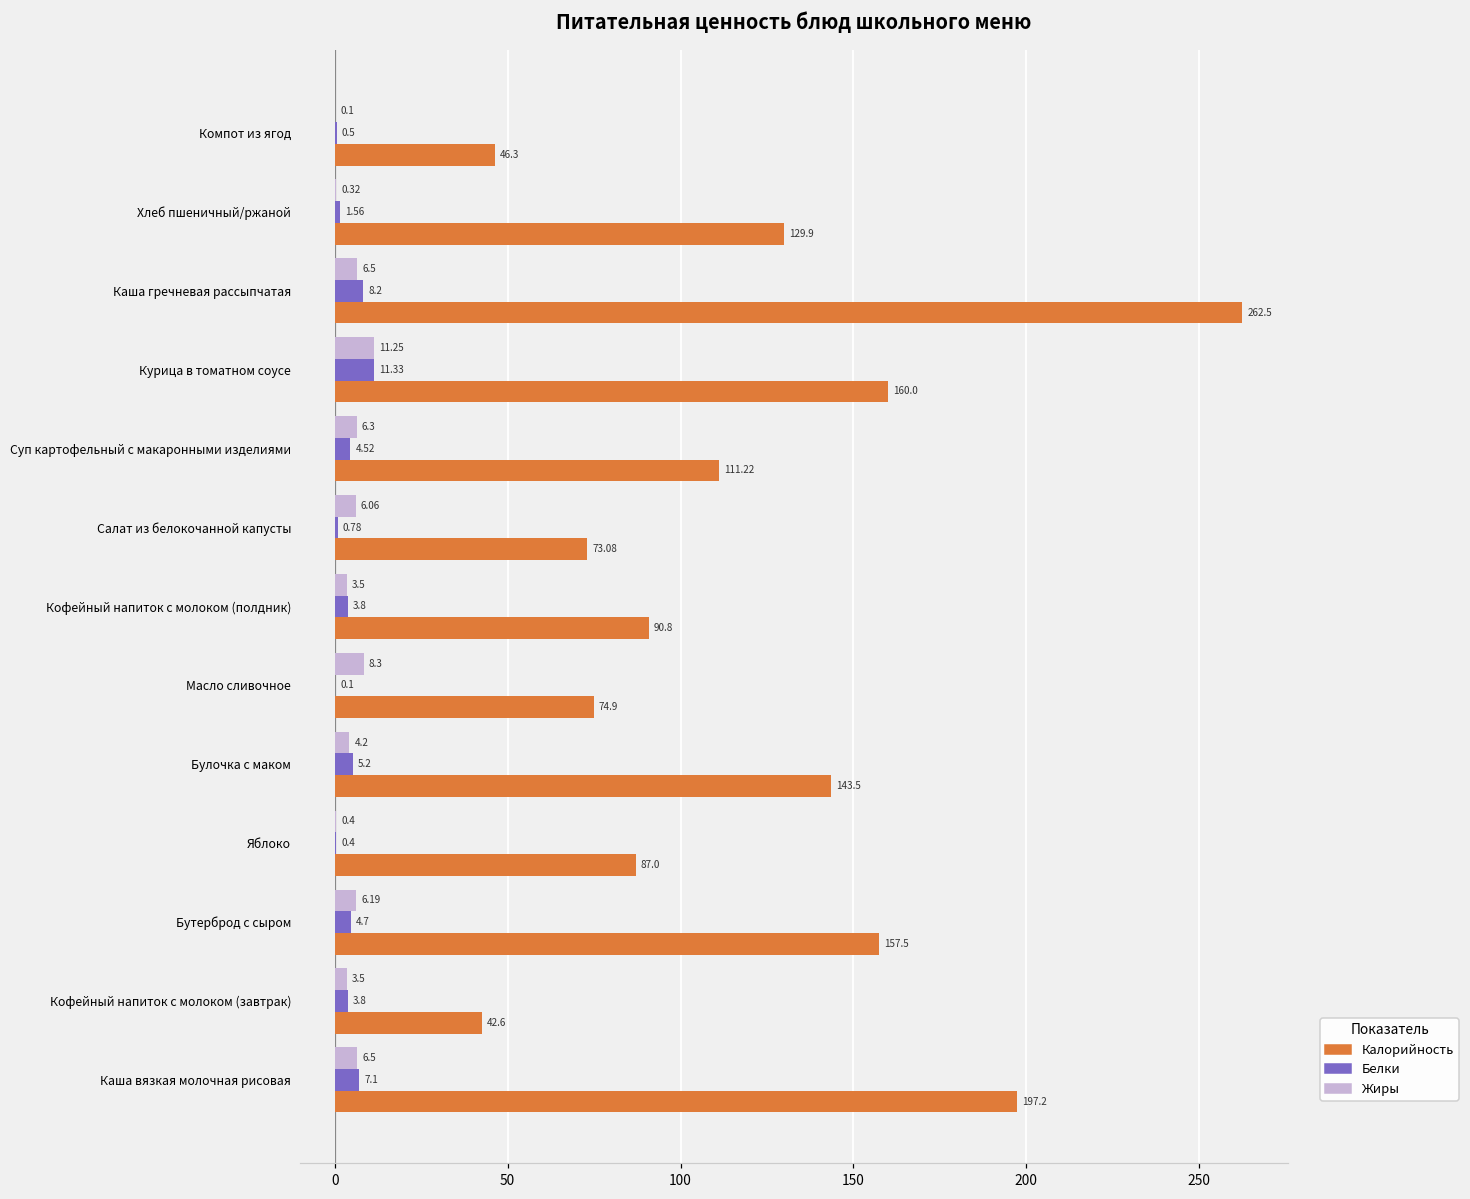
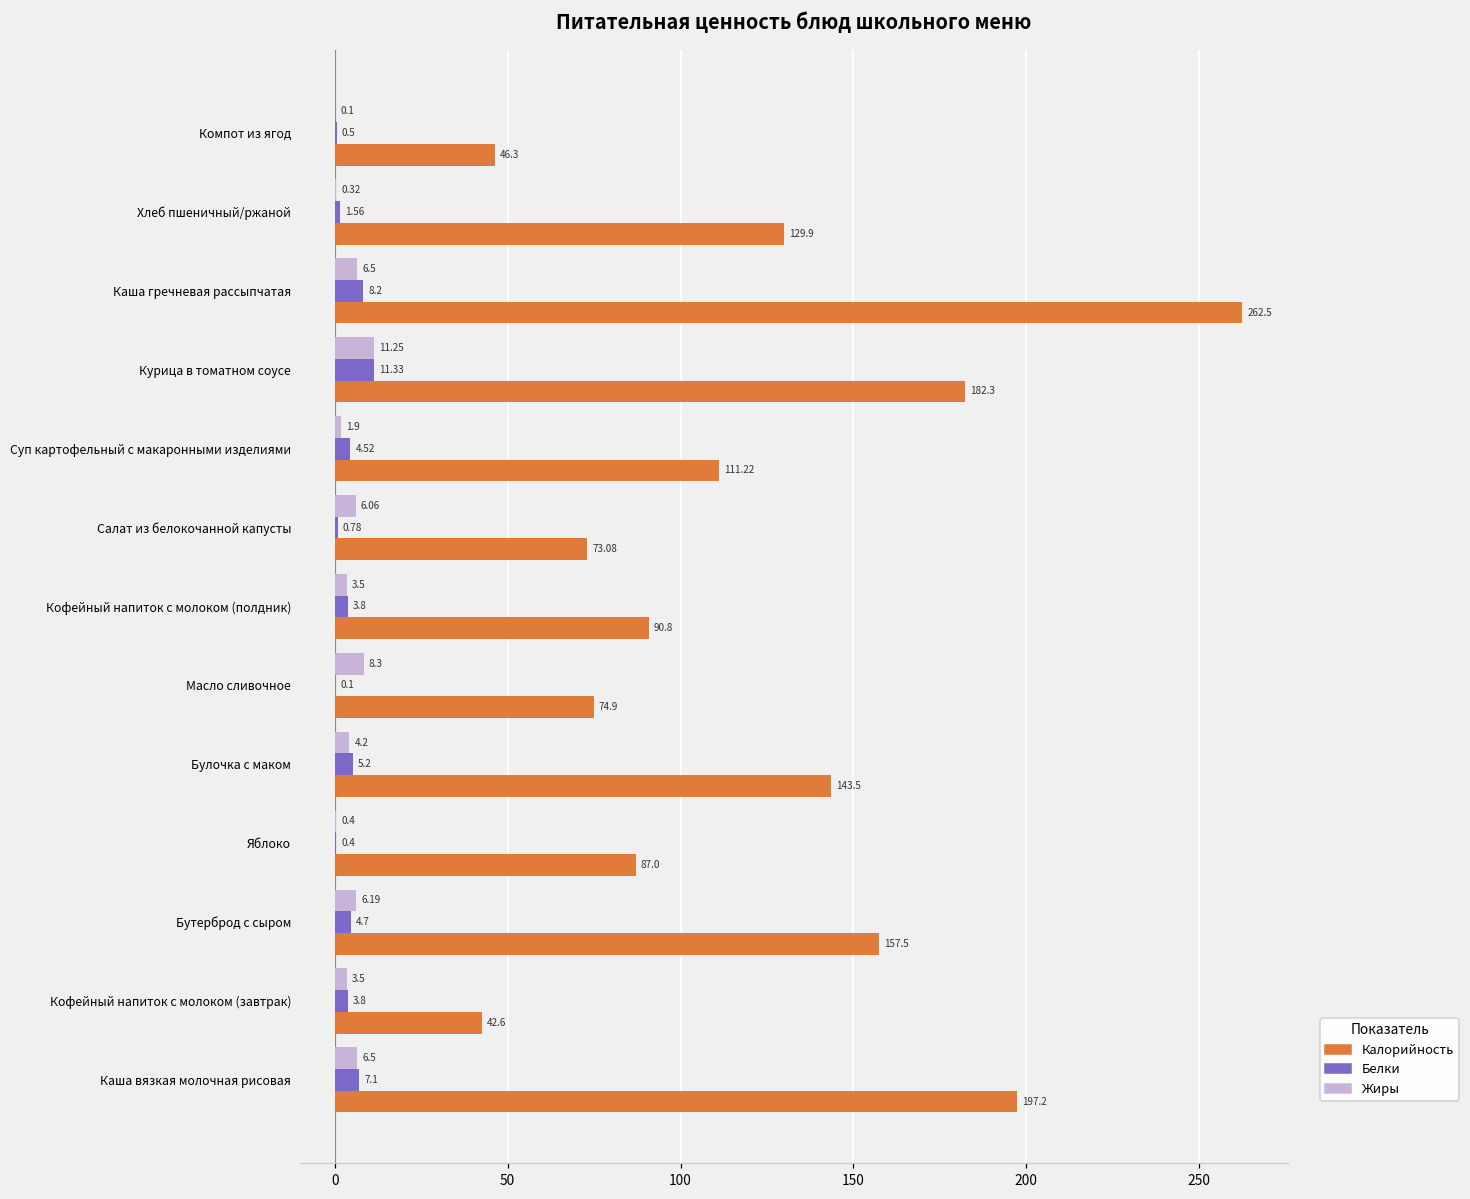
Калорийность, Курица в томатном соусе: 160.0 -> 182.3
Жиры, Суп картофельный с макаронными изделиями: 6.3 -> 1.9
